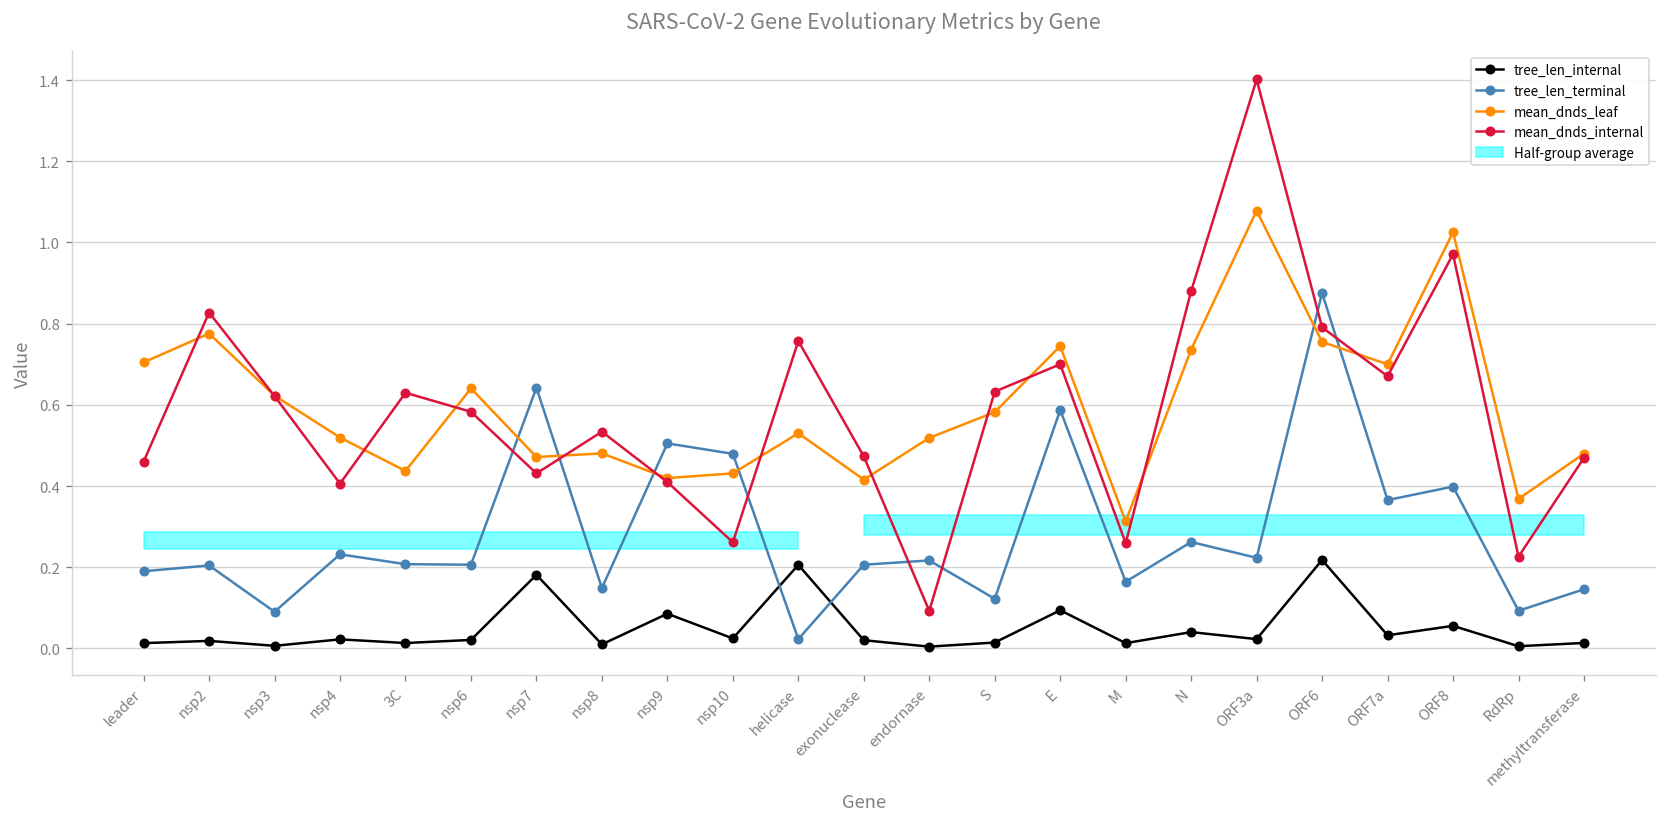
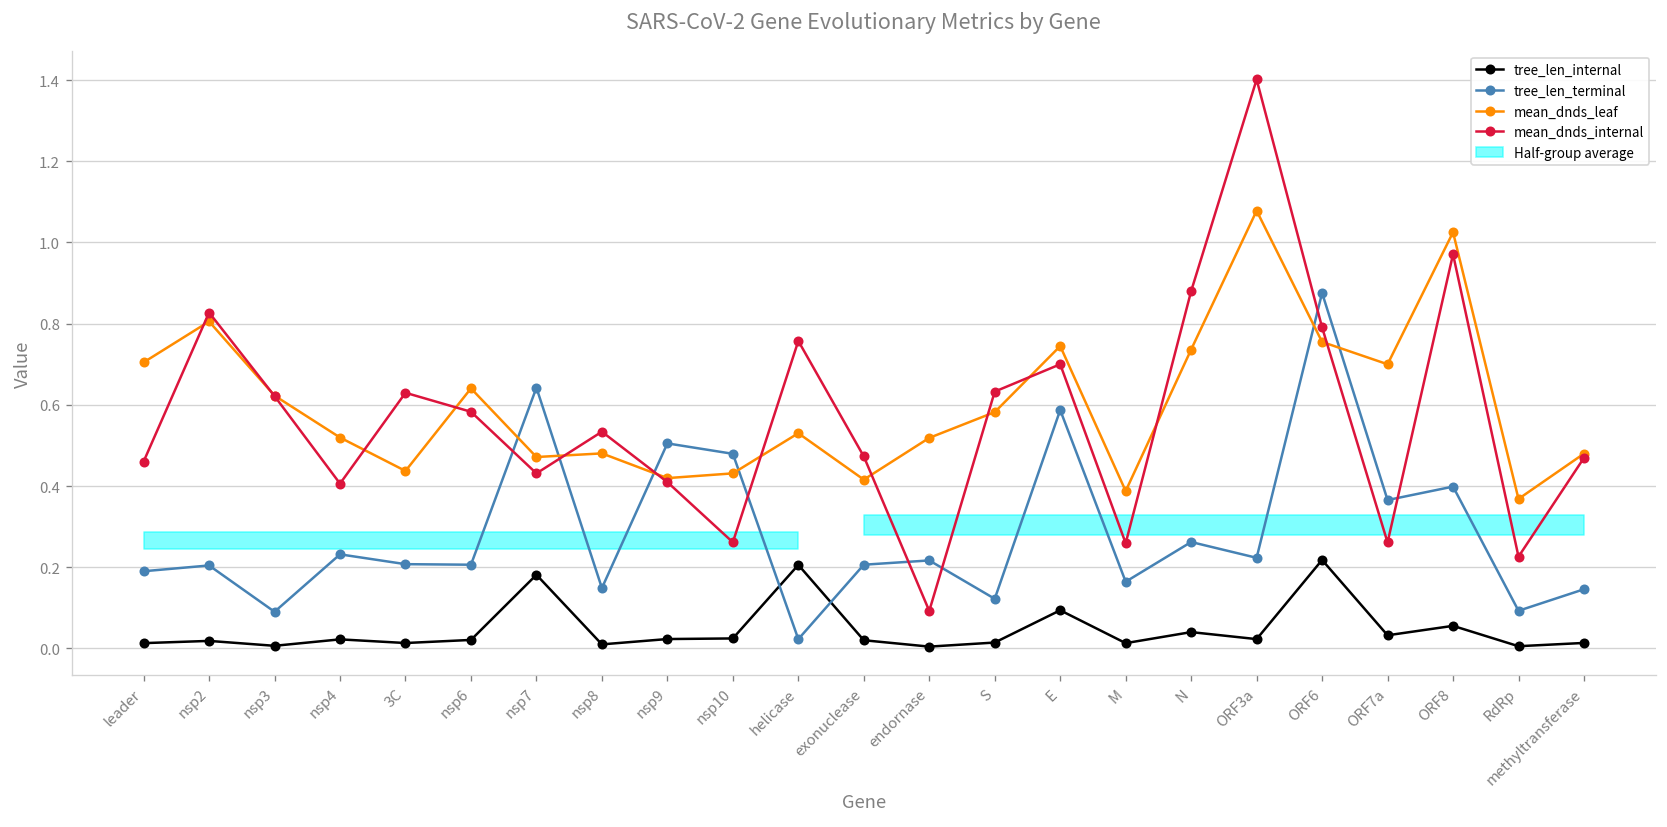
mean_dnds_leaf, nsp2: 0.78 -> 0.81
tree_len_internal, nsp9: 0.09 -> 0.02
mean_dnds_leaf, M: 0.31 -> 0.39
mean_dnds_internal, ORF7a: 0.67 -> 0.26
